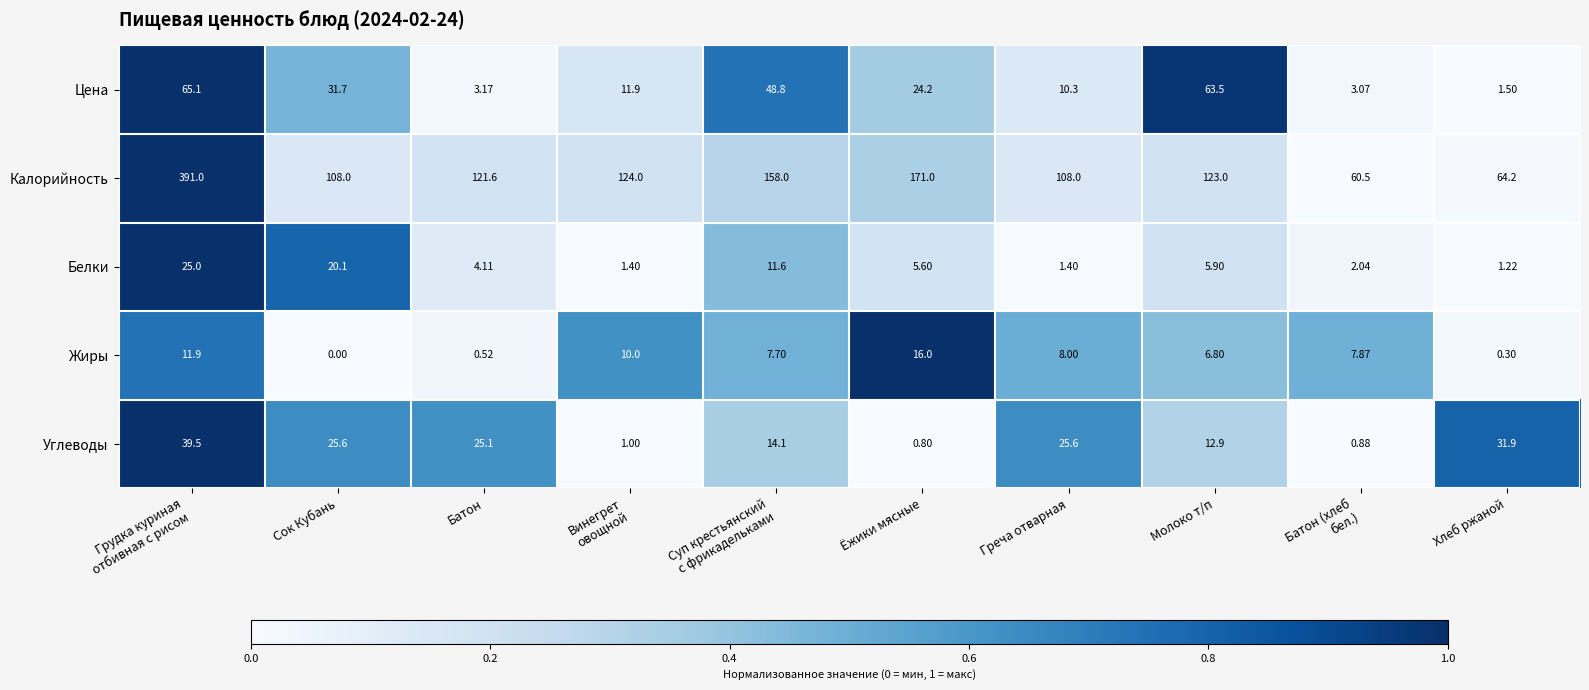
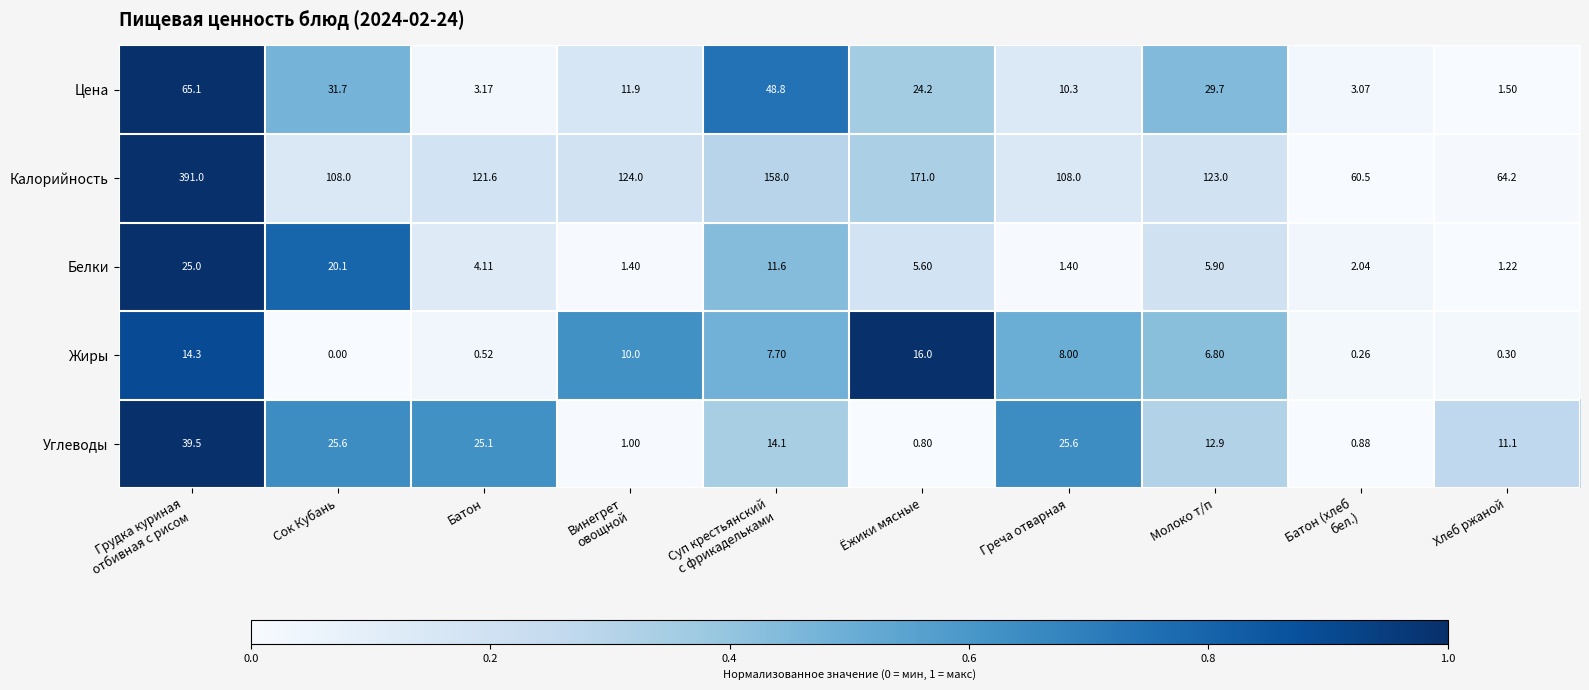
Цена, Молоко т/п: 63.5 -> 29.7
Жиры, Грудка куриная отбивная с рисом: 11.9 -> 14.3
Жиры, Батон (хлеб бел.): 7.87 -> 0.26
Углеводы, Хлеб ржаной: 31.9 -> 11.1
